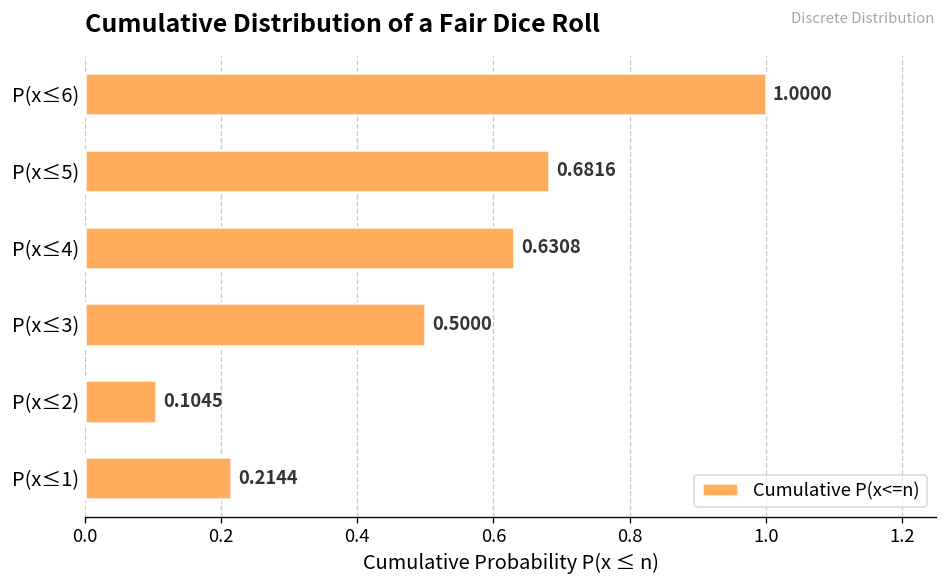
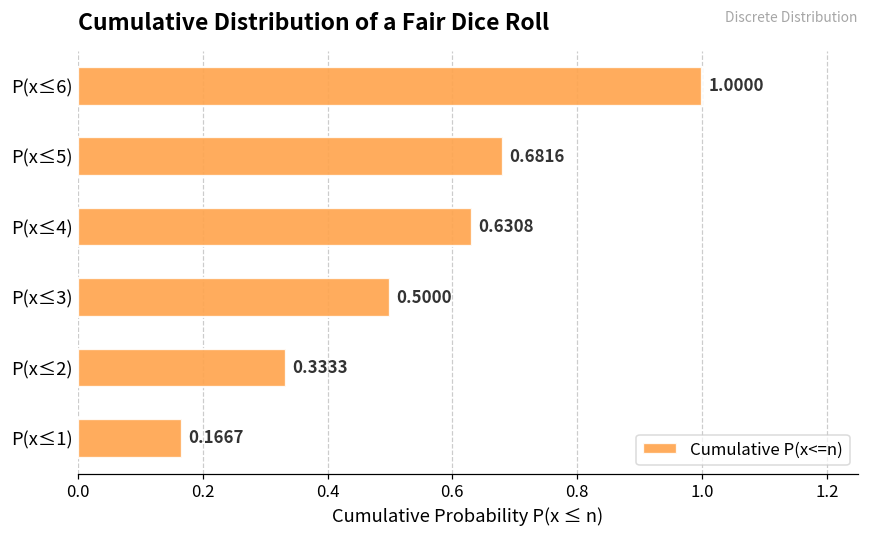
P(x≤2): 0.1045 -> 0.3333
P(x≤1): 0.2144 -> 0.1667
